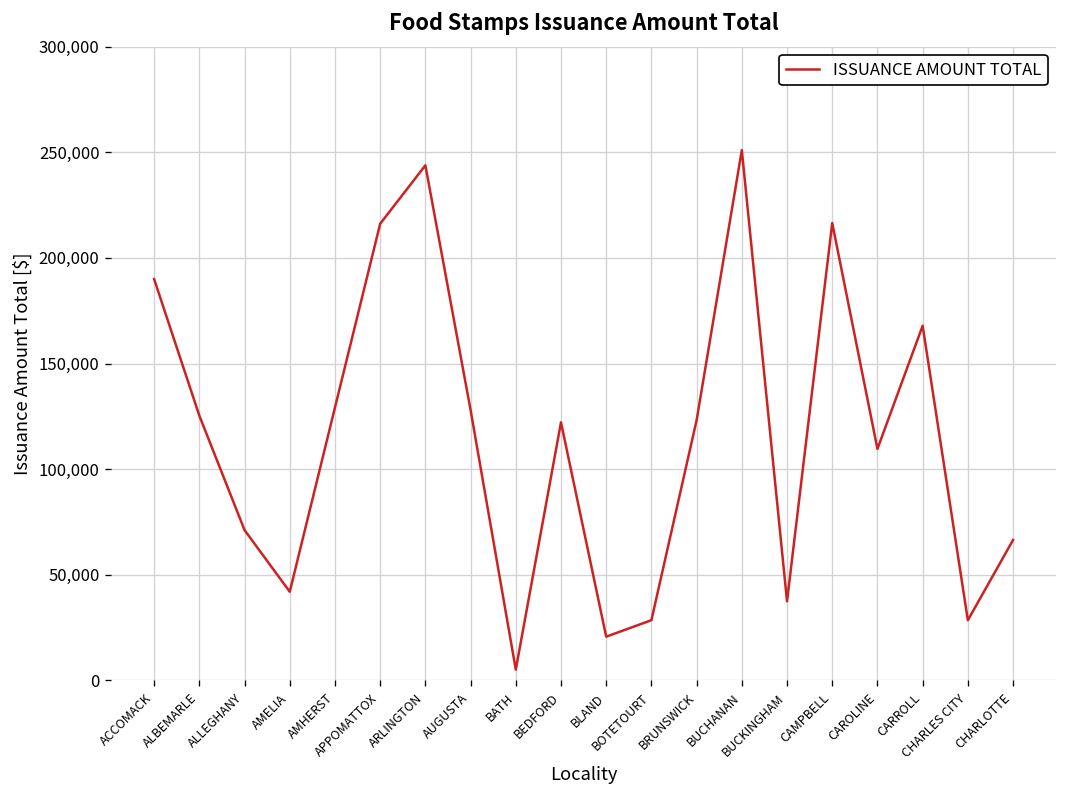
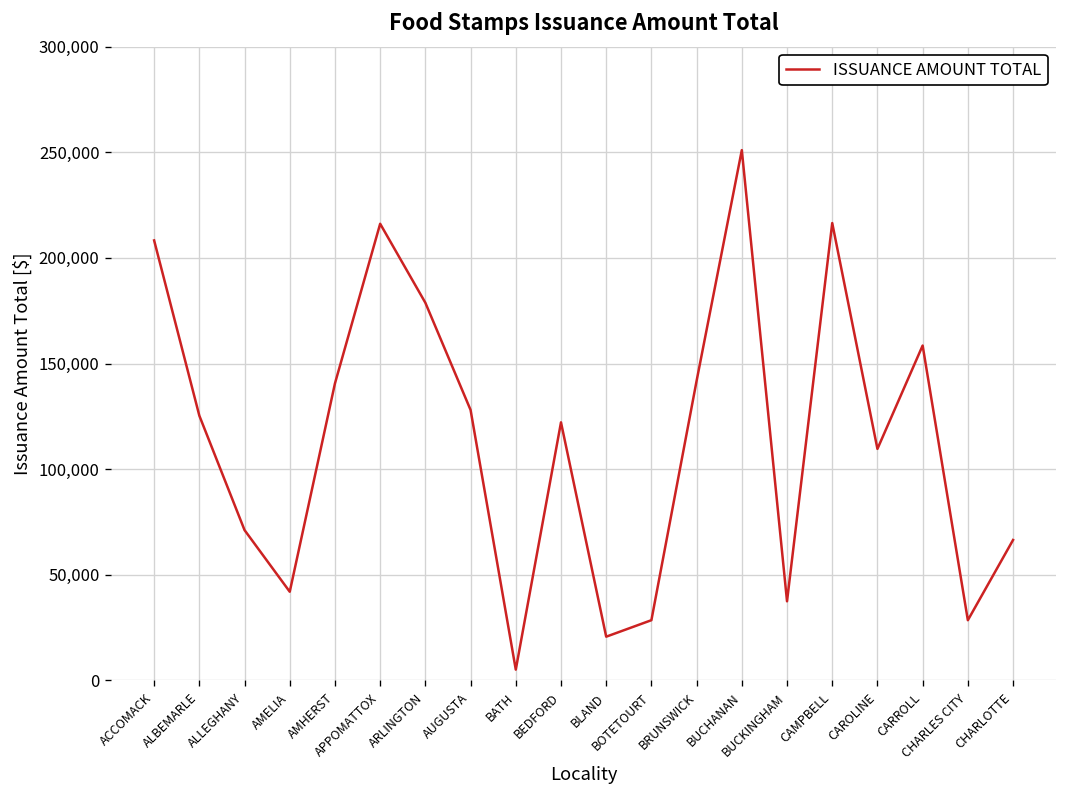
ACCOMACK: 190,000 -> 208,000
AMHERST: 129,000 -> 141,000
ARLINGTON: 244,000 -> 179,000
BRUNSWICK: 123,000 -> 142,000
CARROLL: 168,000 -> 159,000
